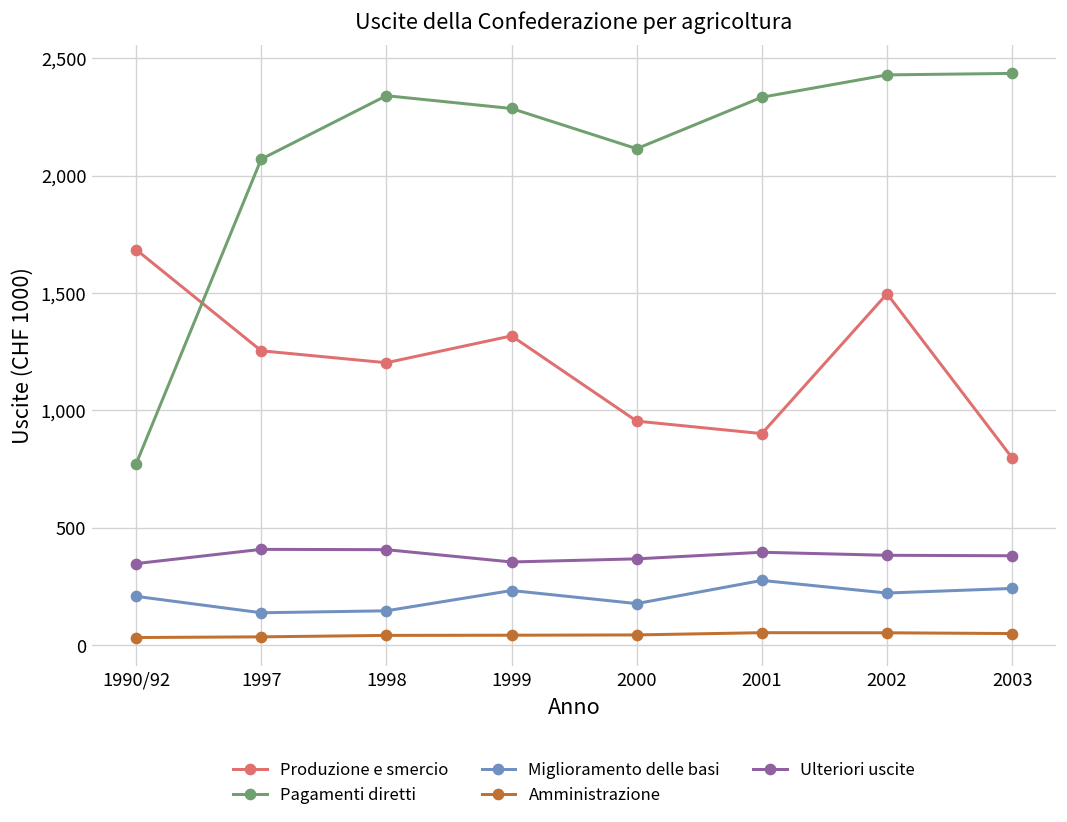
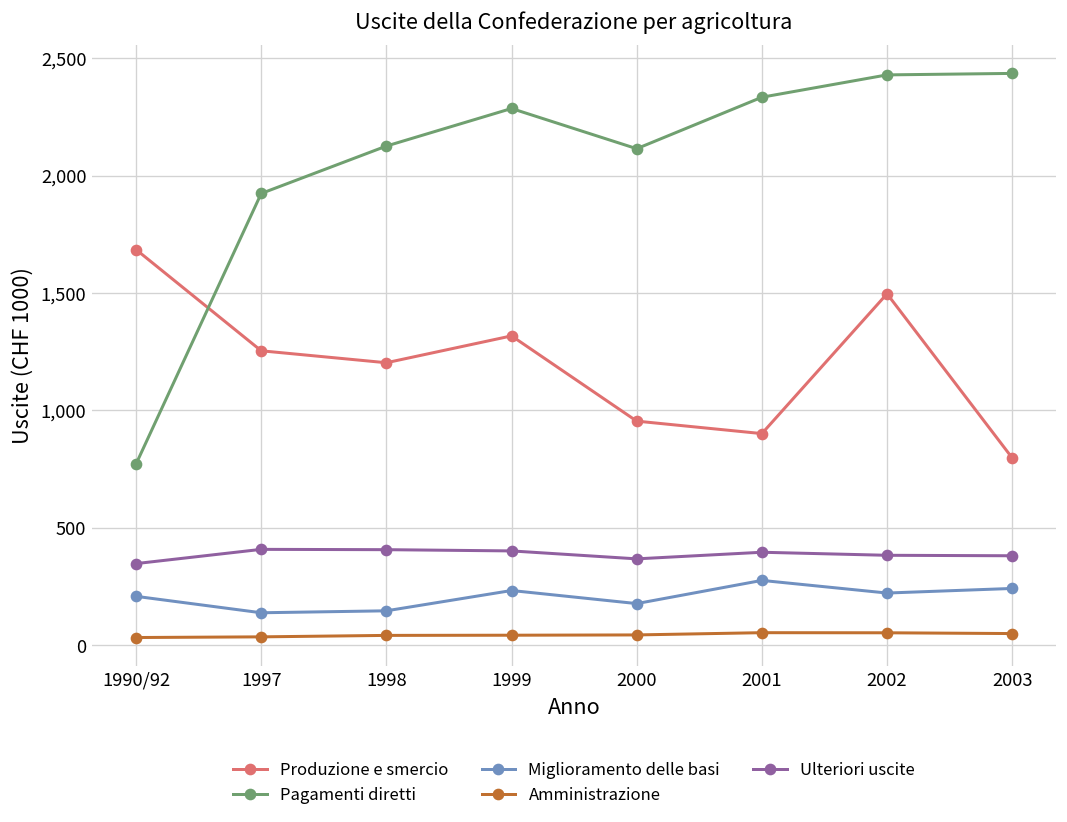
Pagamenti diretti, 1997: 2,070 -> 1,920
Pagamenti diretti, 1998: 2,340 -> 2,130
Ulteriori uscite, 1999: 360 -> 400
